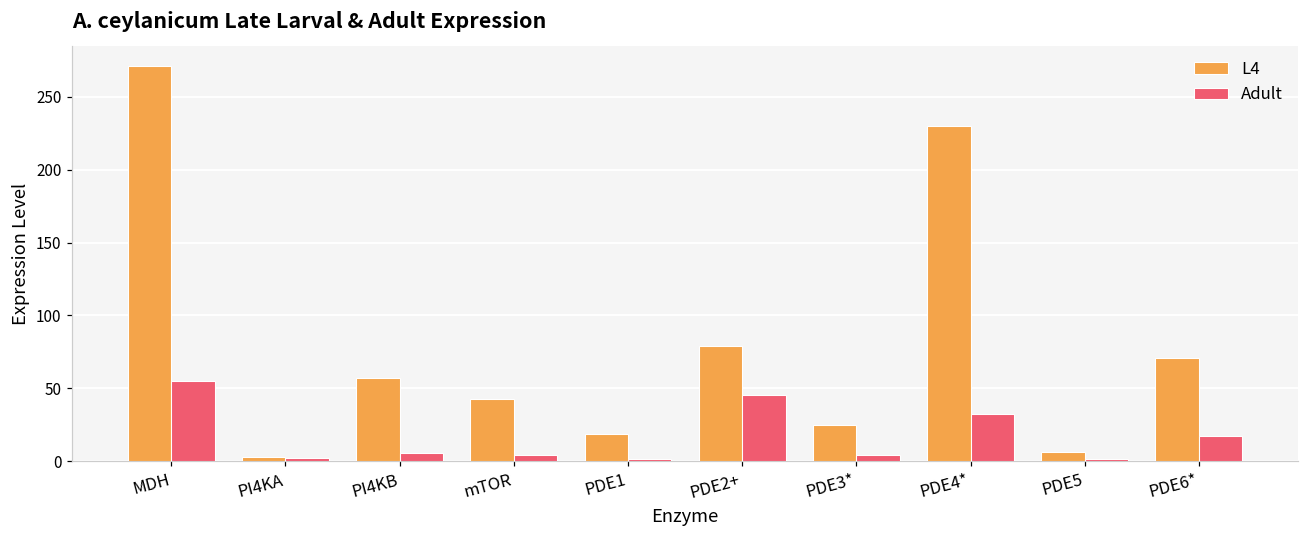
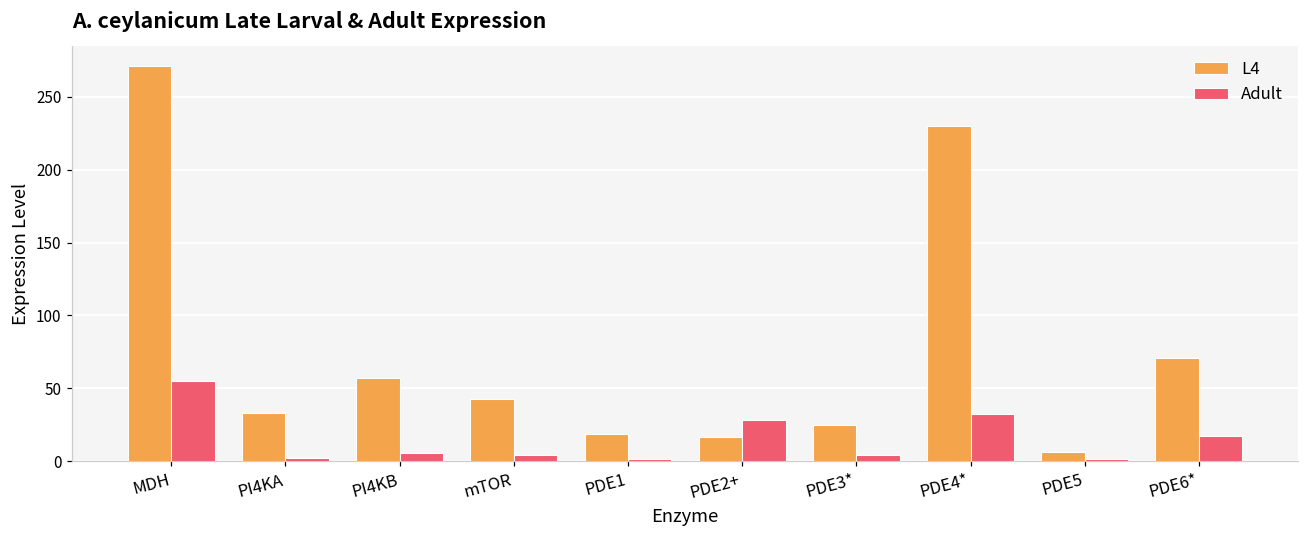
L4, PI4KA: 3 -> 33
L4, PDE2+: 79 -> 17
Adult, PDE2+: 45 -> 28
